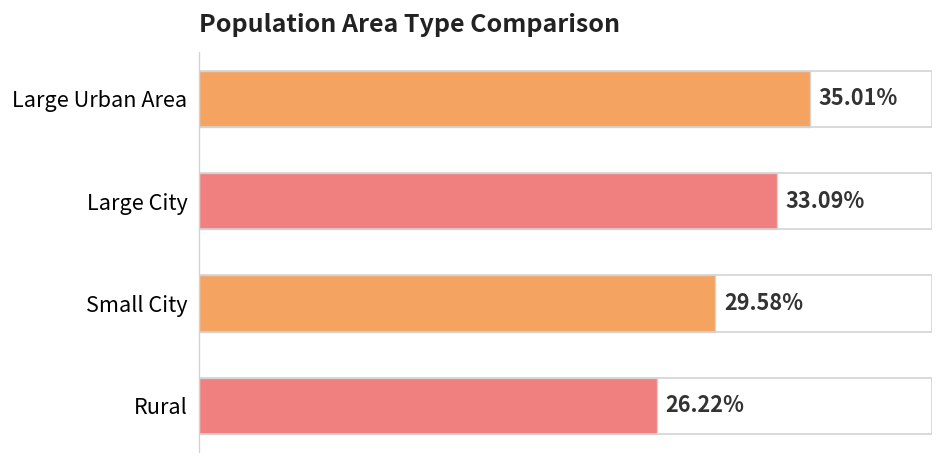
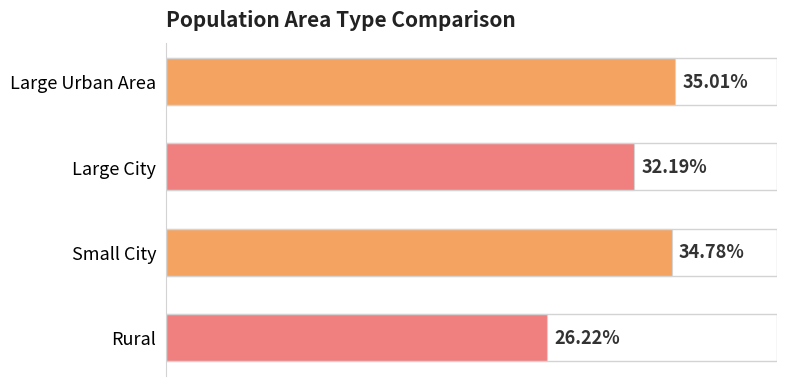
Large City: 33.09% -> 32.19%
Small City: 29.58% -> 34.78%
